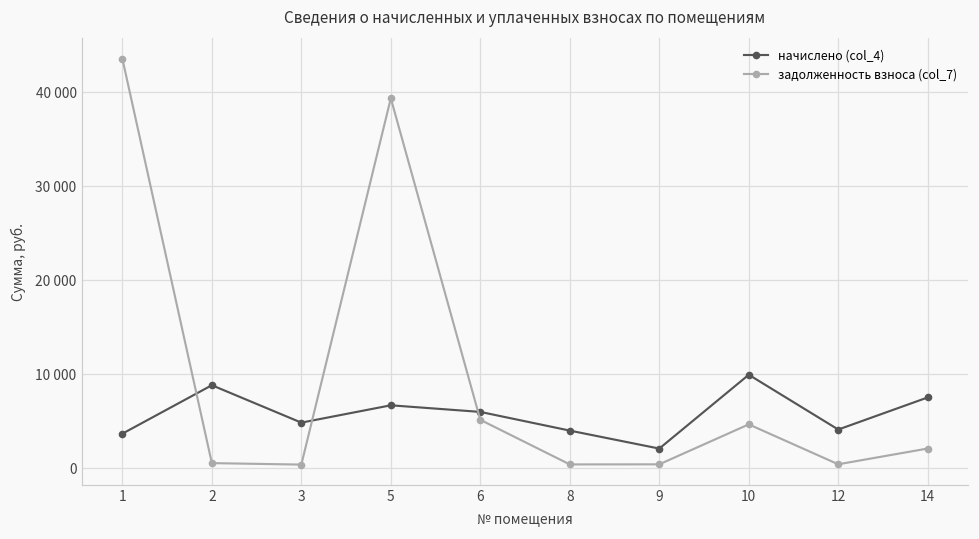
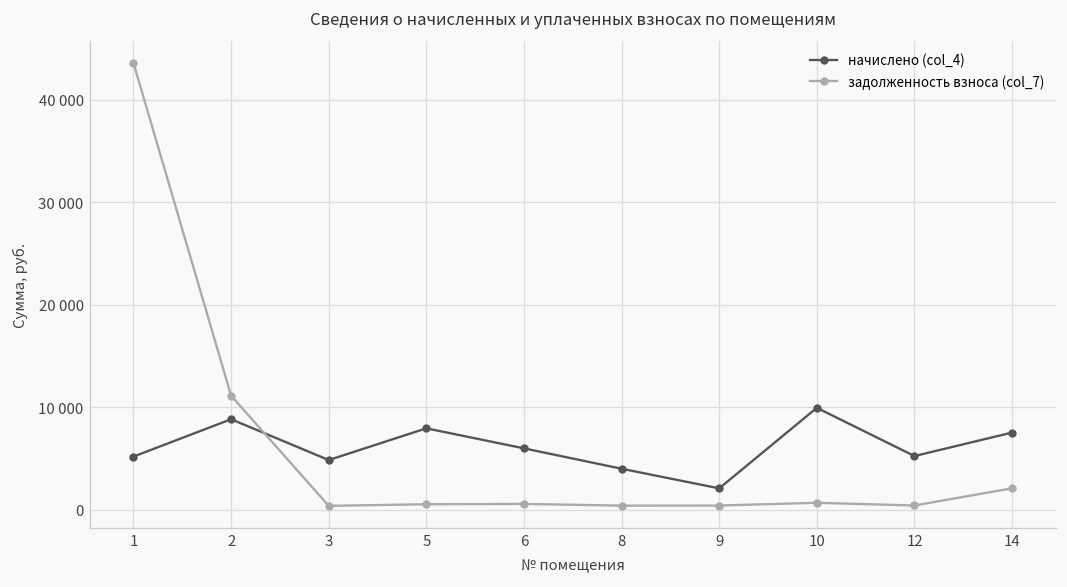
начислено (col_4), 1: 4000 -> 5000
задолженность взноса (col_7), 2: 1000 -> 11000
начислено (col_4), 5: 7000 -> 8000
задолженность взноса (col_7), 5: 39000 -> 1000
задолженность взноса (col_7), 6: 5000 -> 1000
задолженность взноса (col_7), 10: 5000 -> 1000
начислено (col_4), 12: 4000 -> 5000
